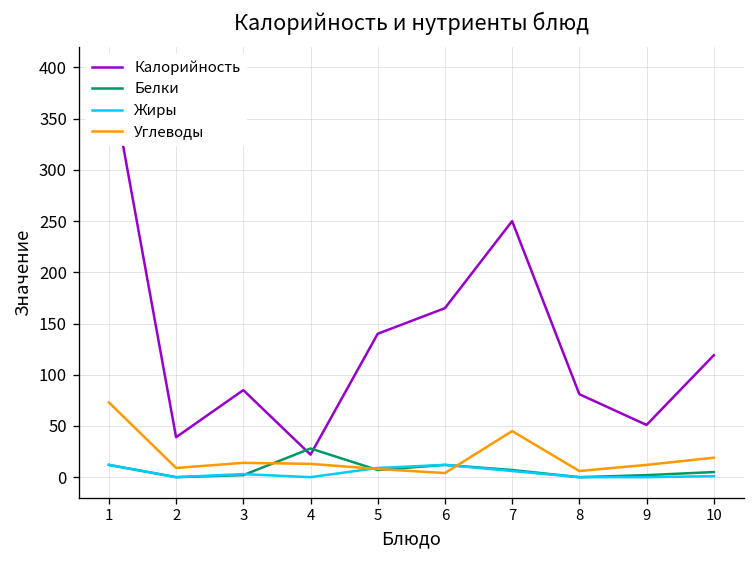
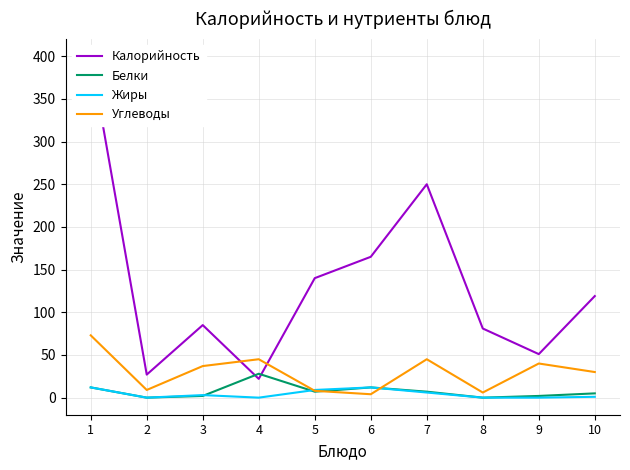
Калорийность, 2: 40 -> 30
Углеводы, 3: 10 -> 40
Углеводы, 4: 10 -> 50
Углеводы, 9: 10 -> 40
Углеводы, 10: 20 -> 30
